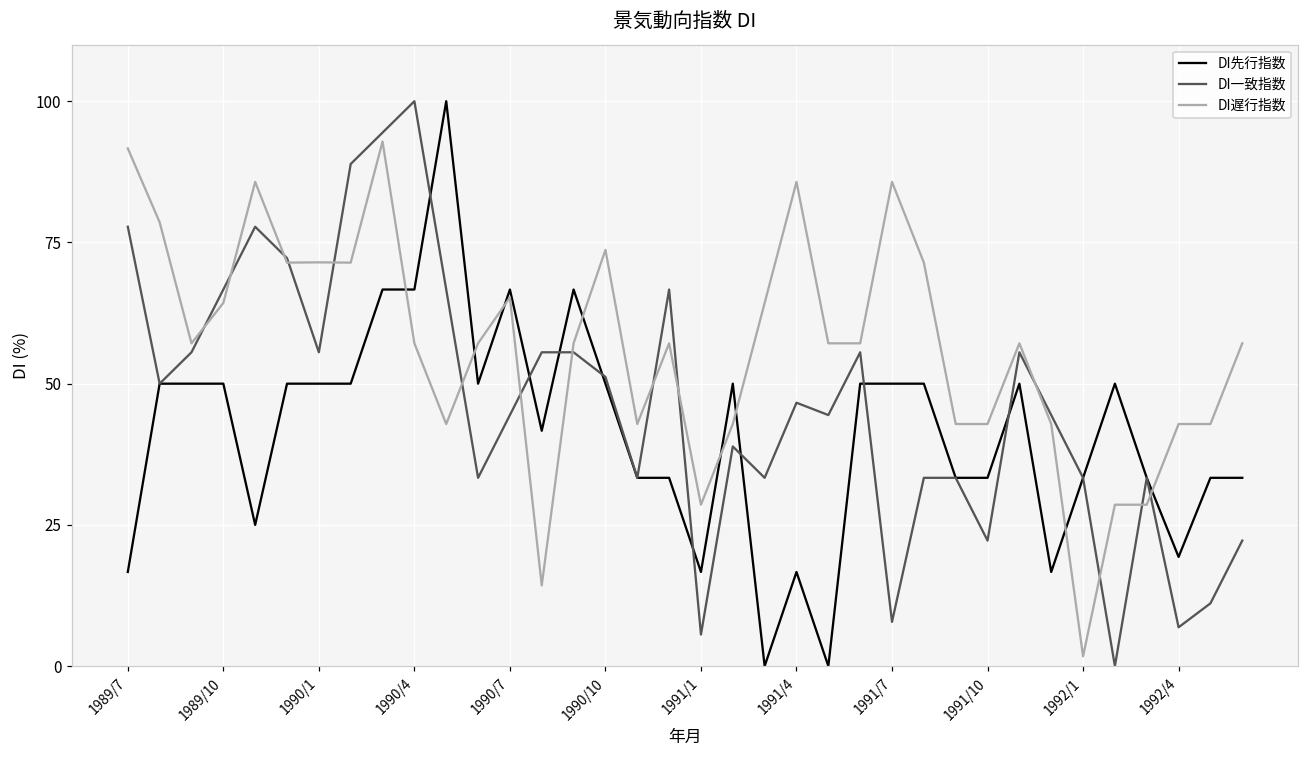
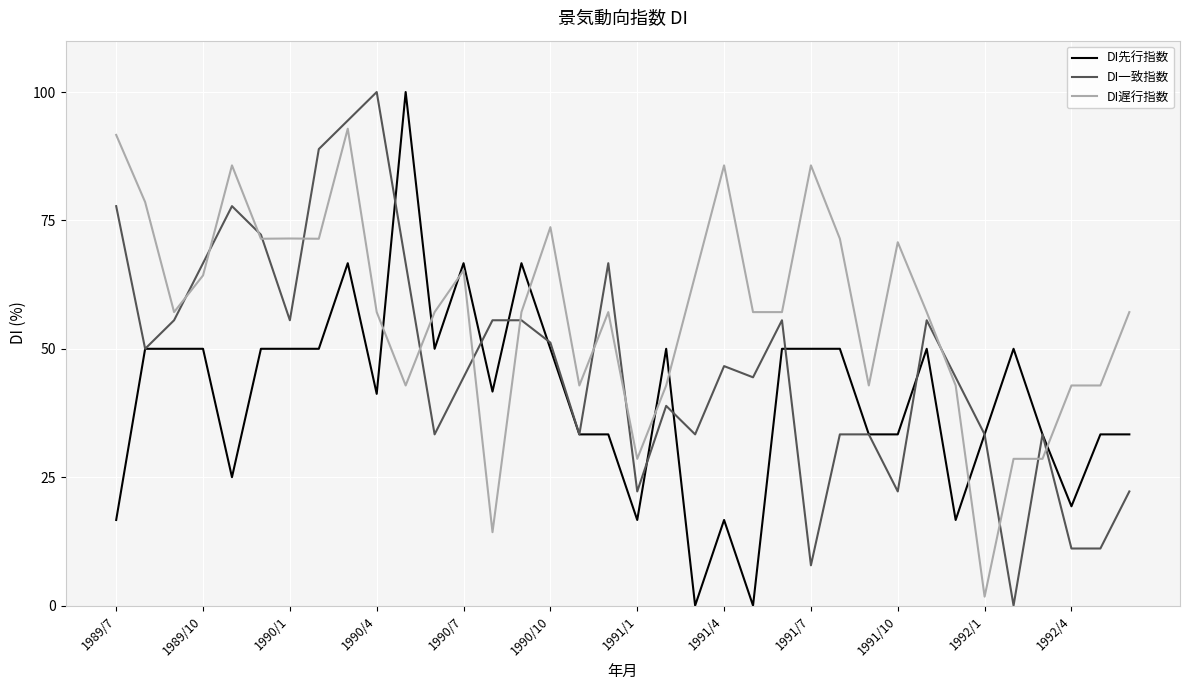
DI先行指数, 1990/4: 67 -> 41
DI一致指数, 1991/1: 6 -> 22
DI遅行指数, 1991/10: 43 -> 71
DI一致指数, 1992/4: 7 -> 11
